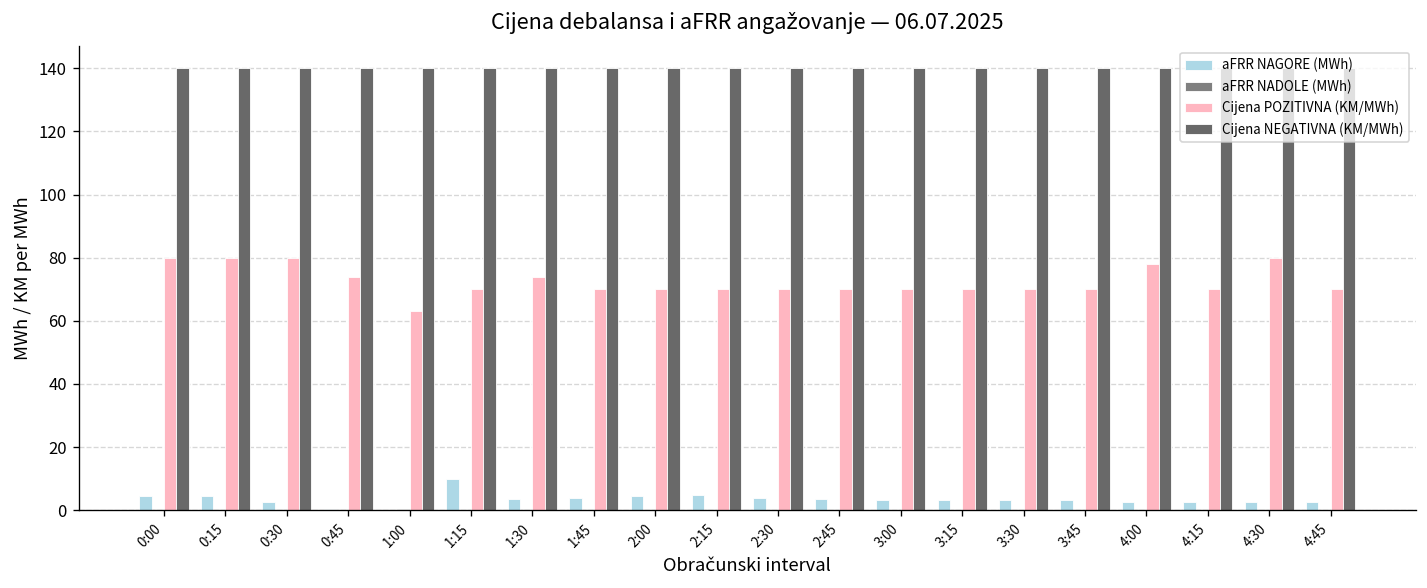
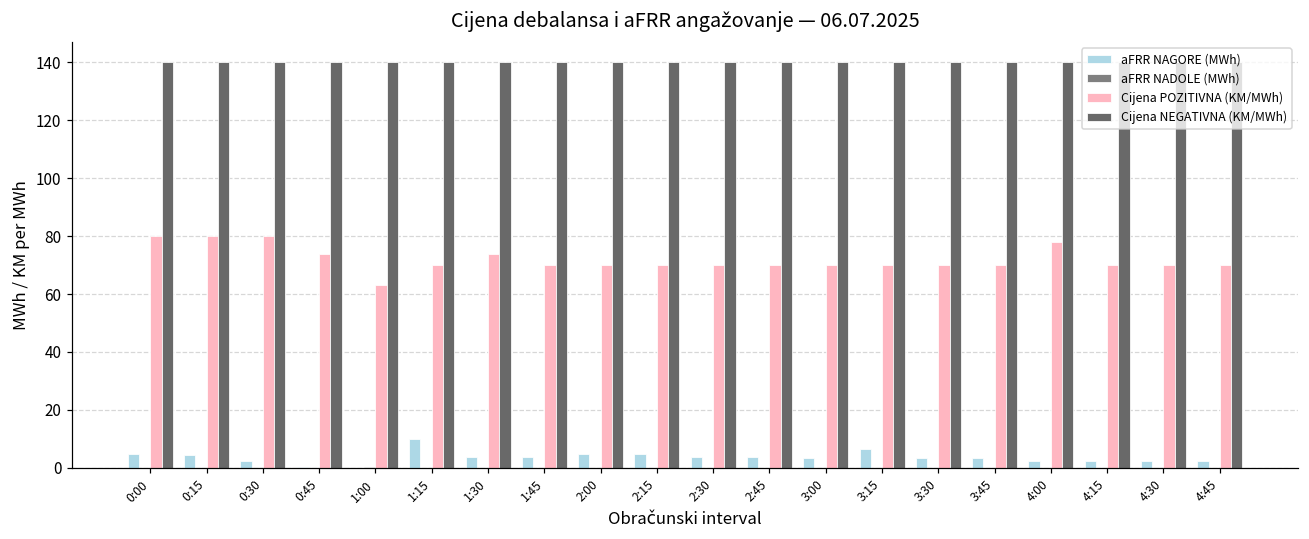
aFRR NAGORE (MWh), 3:15: 3 -> 7
Cijena POZITIVNA (KM/MWh), 4:30: 80 -> 70
